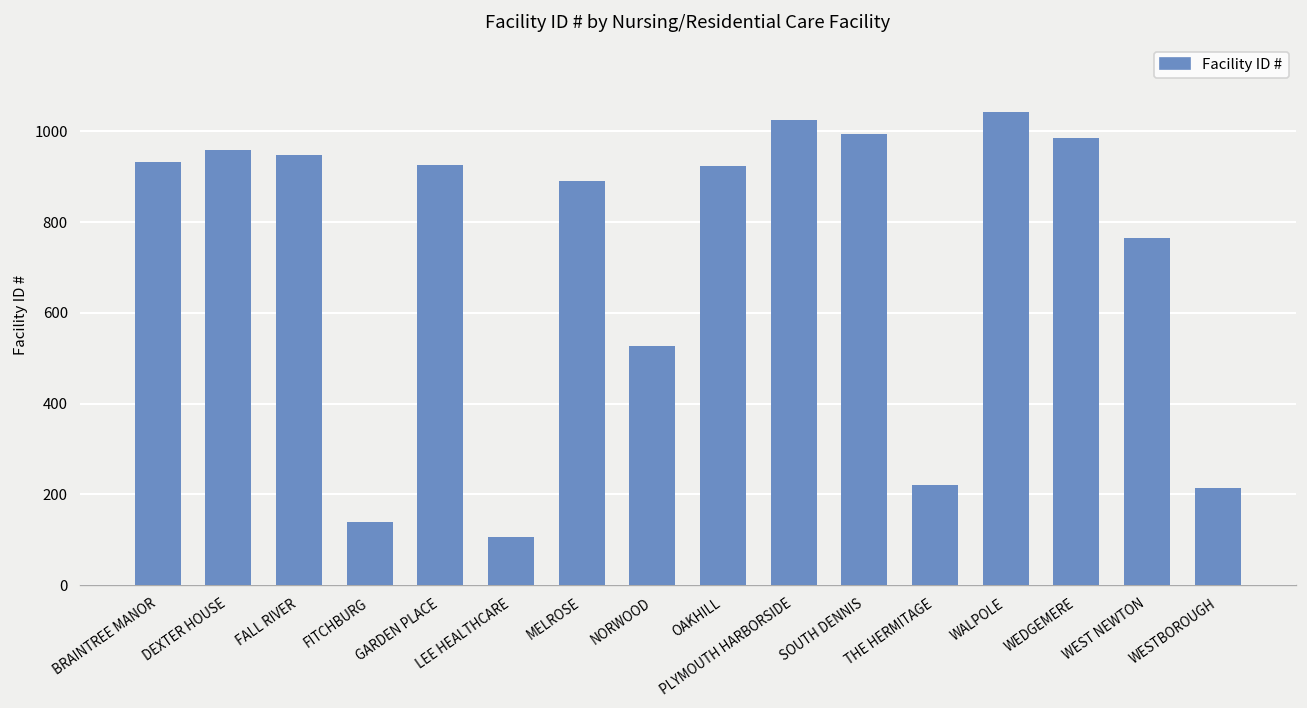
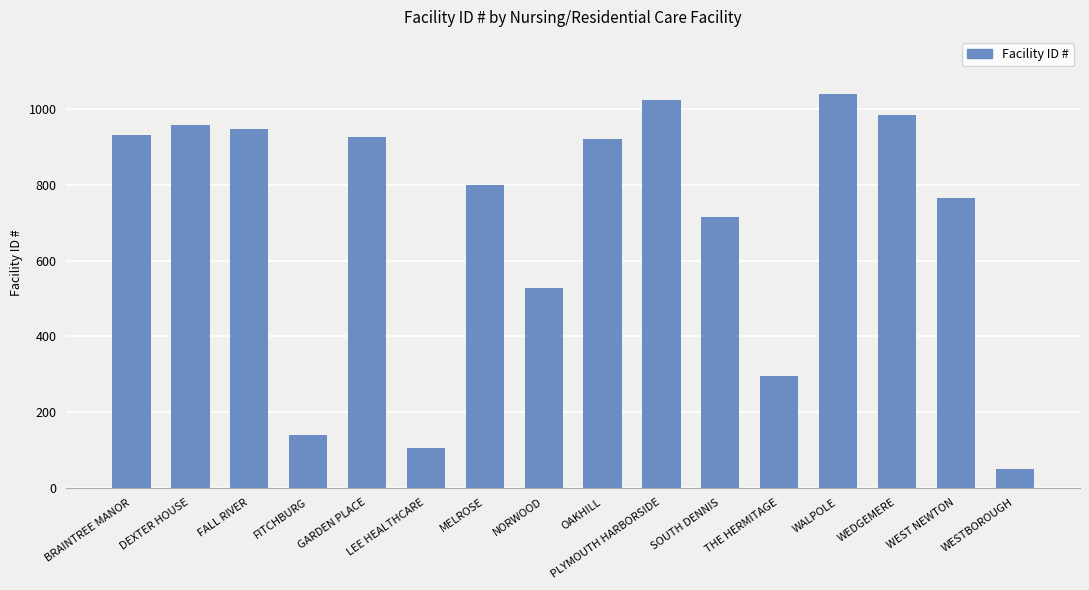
MELROSE: 890 -> 800
SOUTH DENNIS: 1000 -> 720
THE HERMITAGE: 220 -> 290
WESTBOROUGH: 210 -> 50
